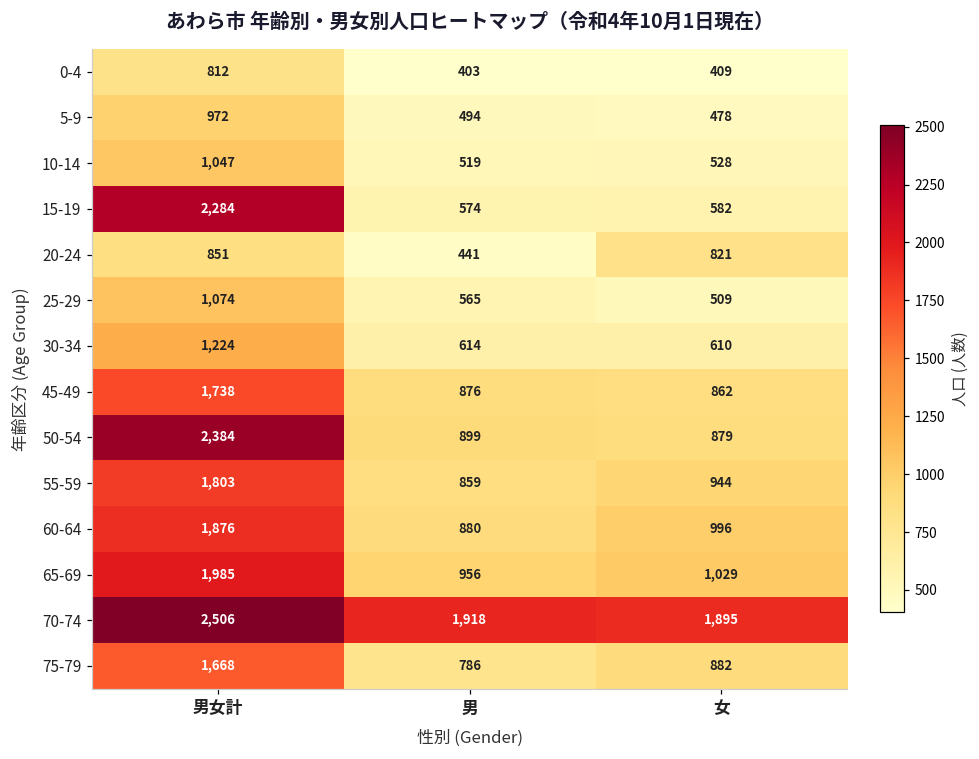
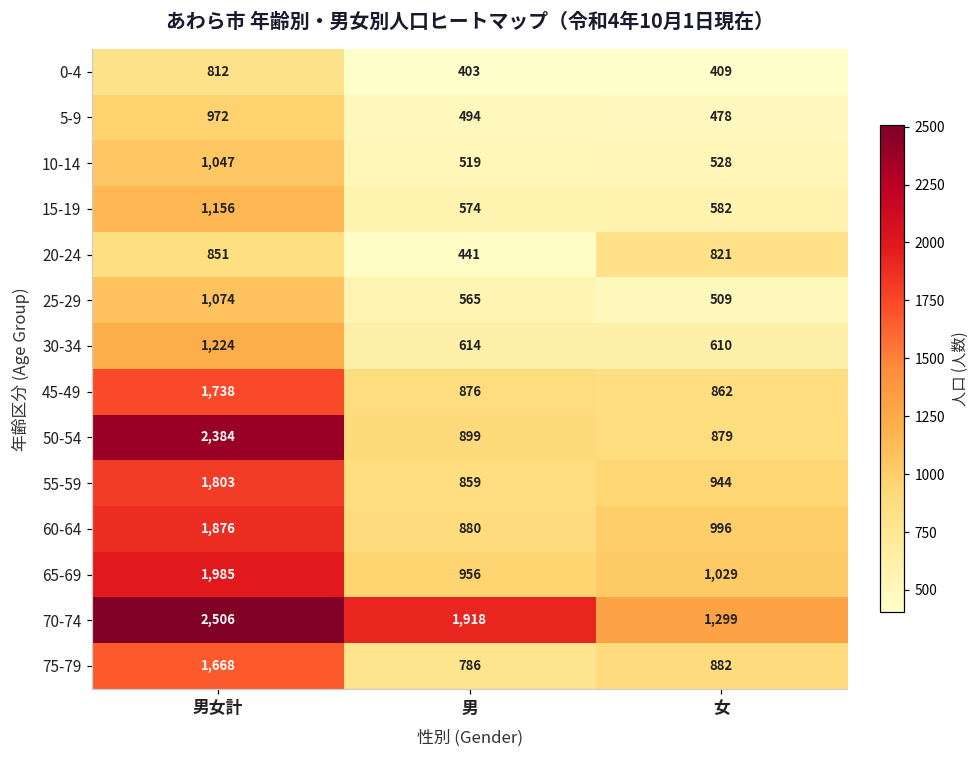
15-19, 男女計: 2,284 -> 1,156
70-74, 女: 1,895 -> 1,299
